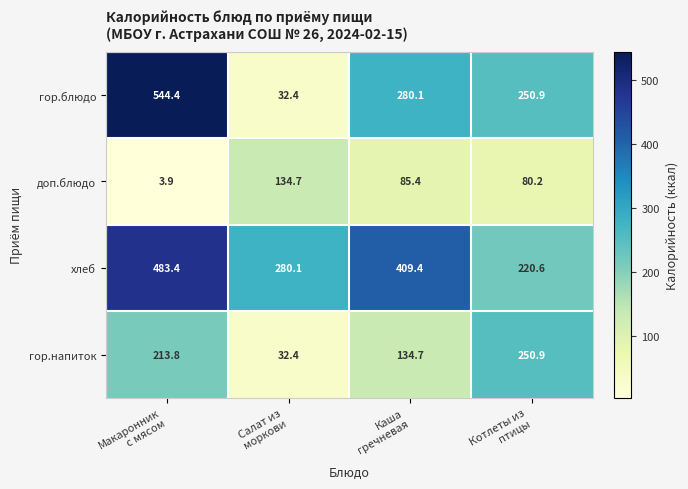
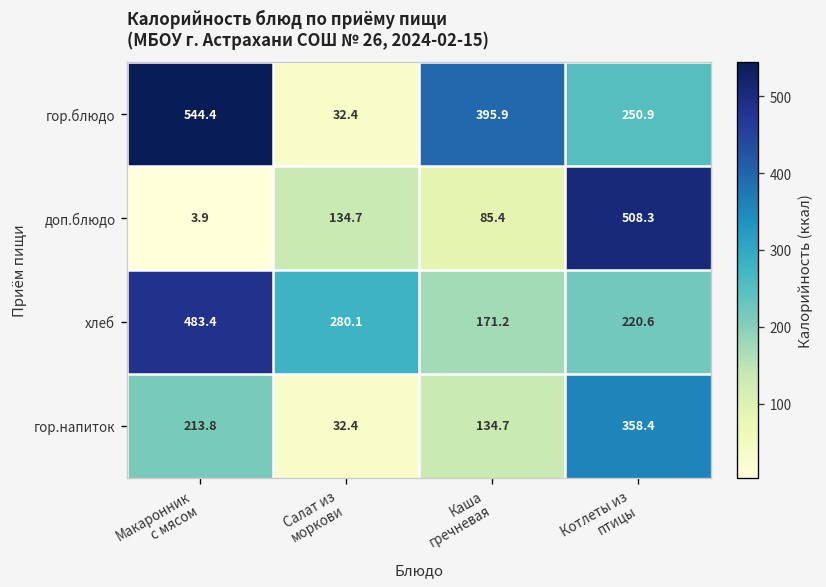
гор.блюдо, Каша гречневая: 280.1 -> 395.9
доп.блюдо, Котлеты из птицы: 80.2 -> 508.3
хлеб, Каша гречневая: 409.4 -> 171.2
гор.напиток, Котлеты из птицы: 250.9 -> 358.4
